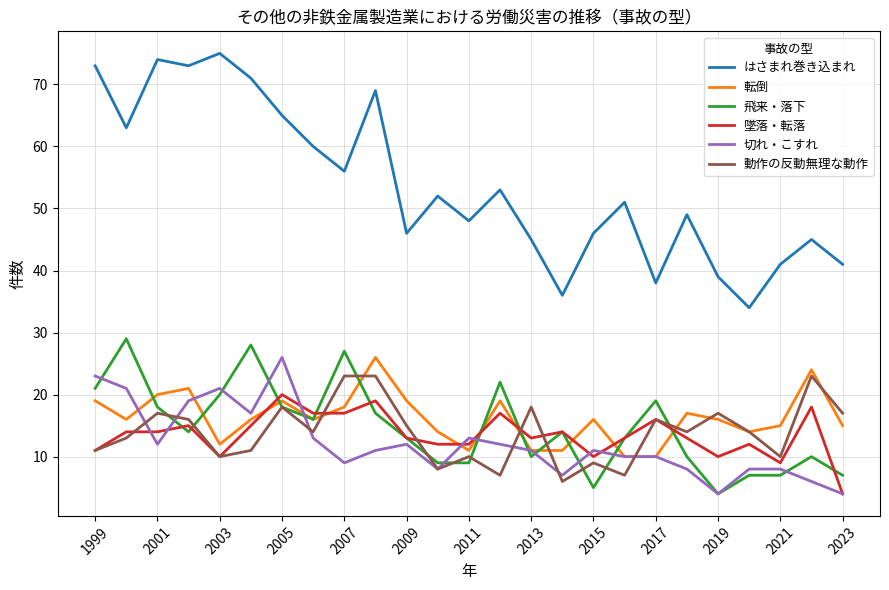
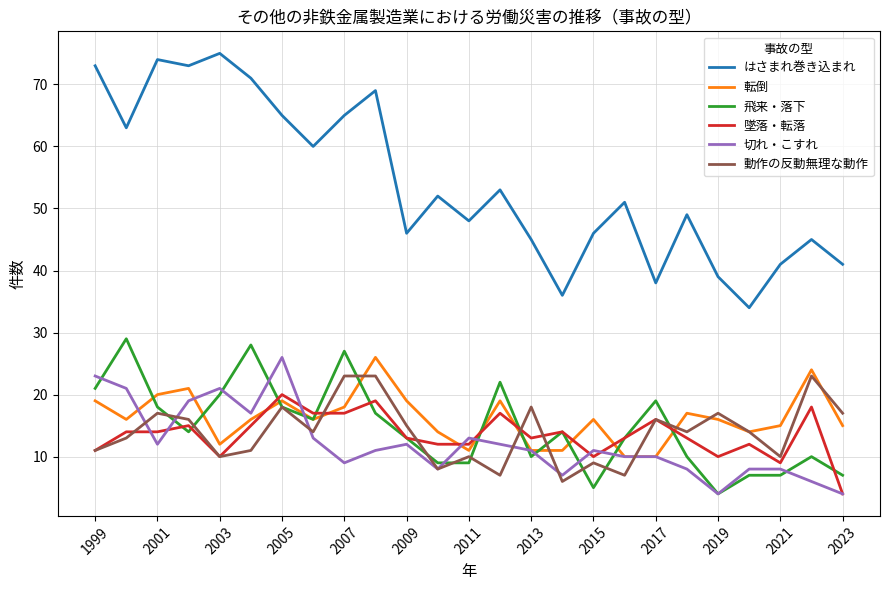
はさまれ巻き込まれ, 2007: 56 -> 65
